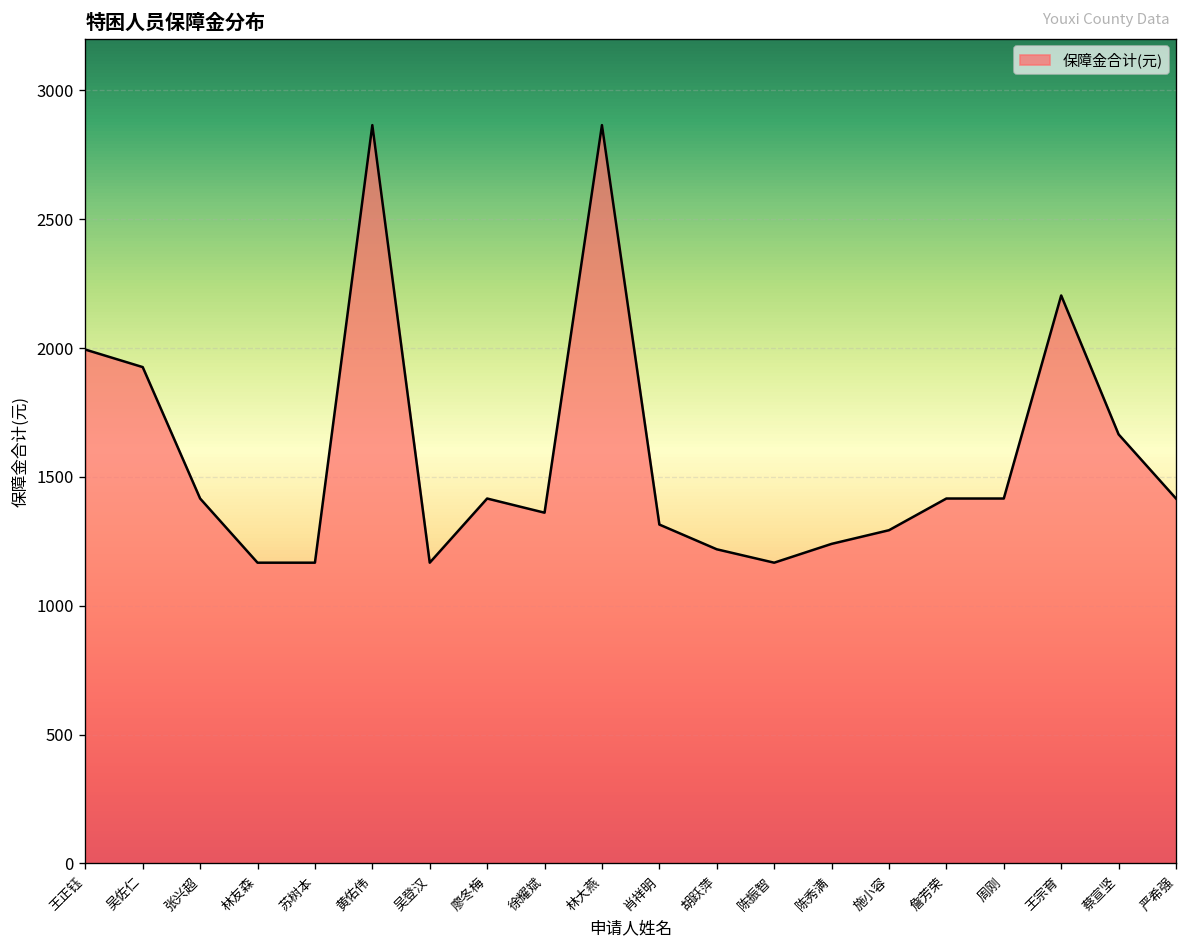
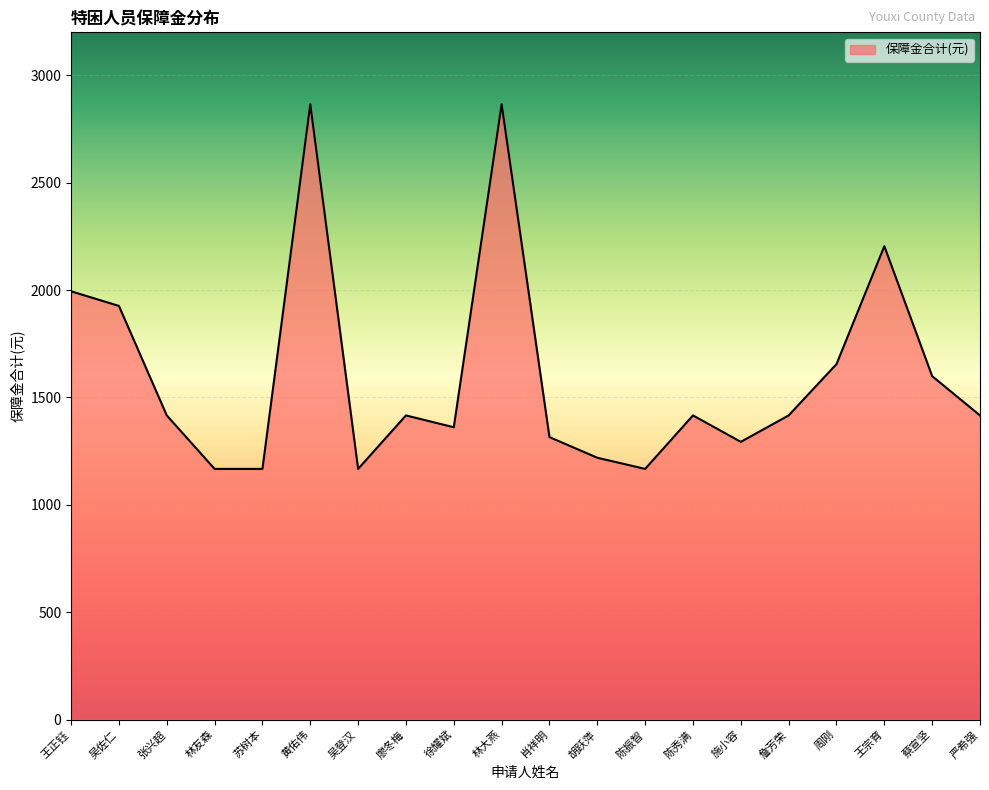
陈秀满: 1240 -> 1420
周刚: 1420 -> 1660
蔡宣坚: 1670 -> 1600
